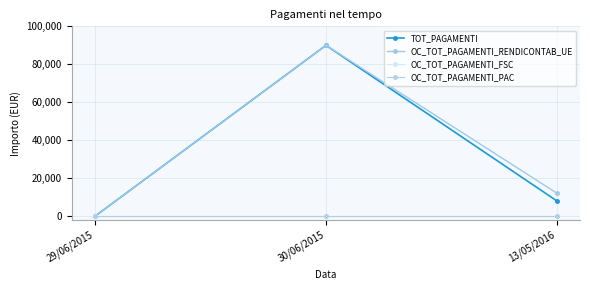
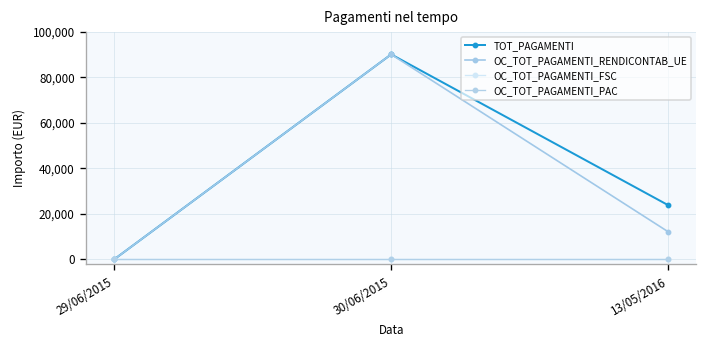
TOT_PAGAMENTI, 13/05/2016: 8,000 -> 24,000
